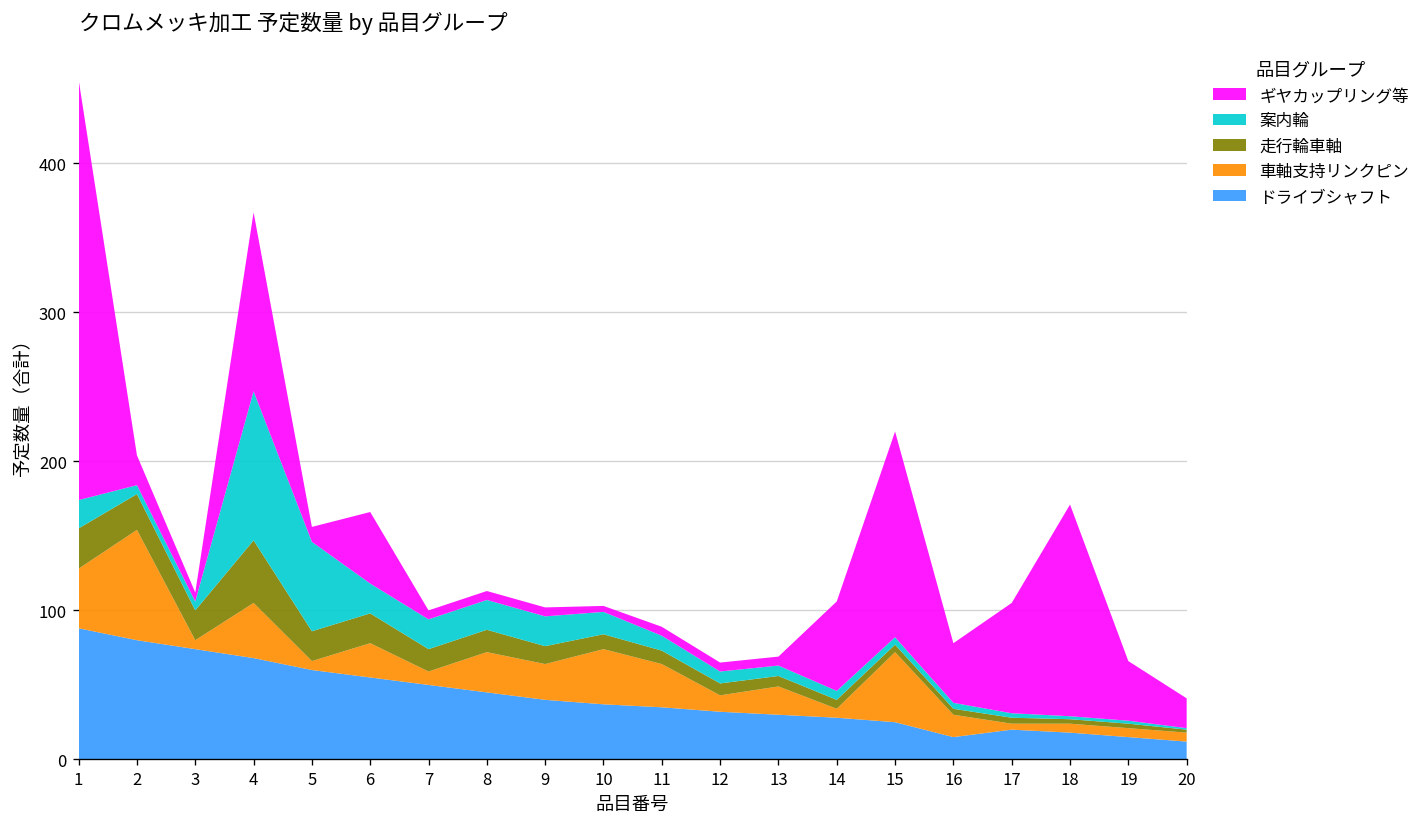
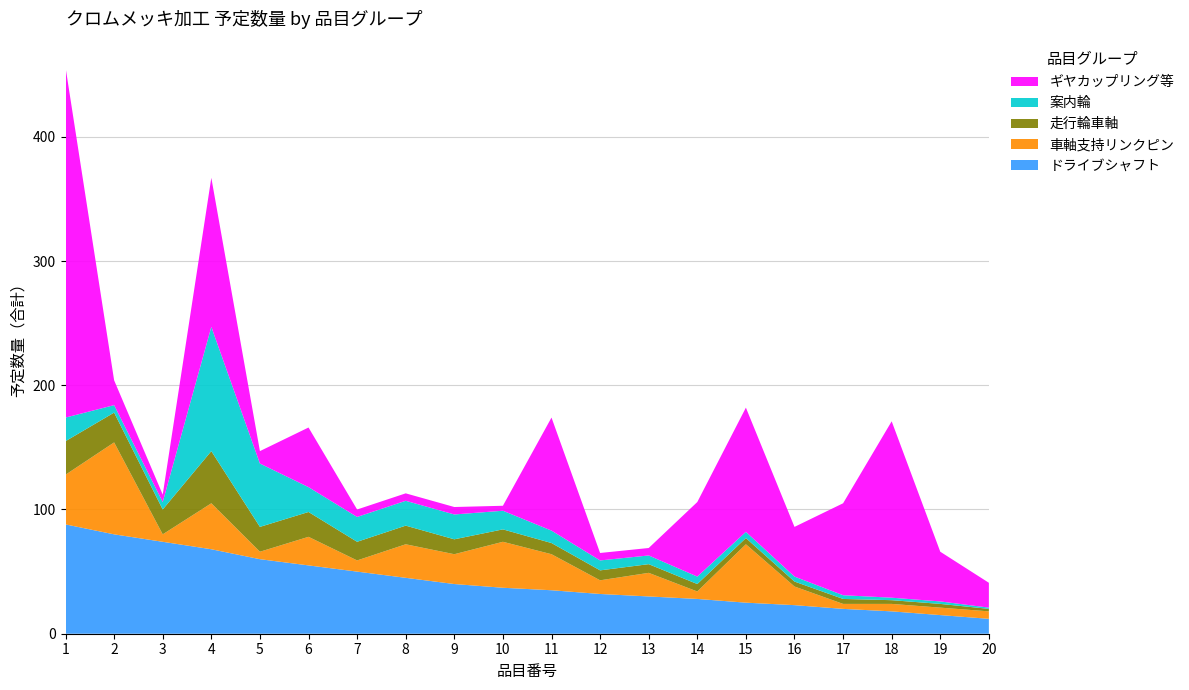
案内輪, 5: 60 -> 51
ギヤカップリング等, 11: 6 -> 91
ギヤカップリング等, 15: 138 -> 100
ドライブシャフト, 16: 15 -> 23
